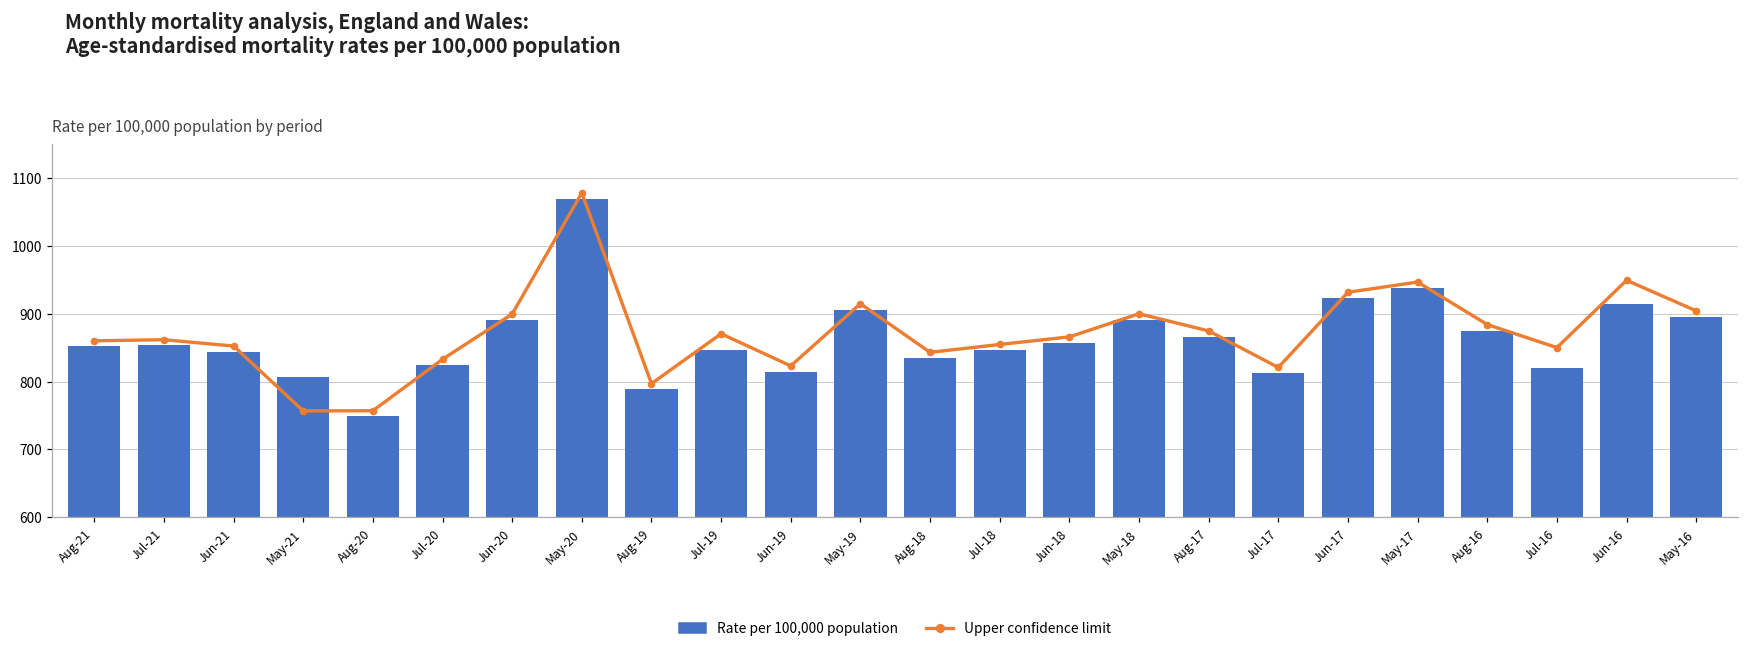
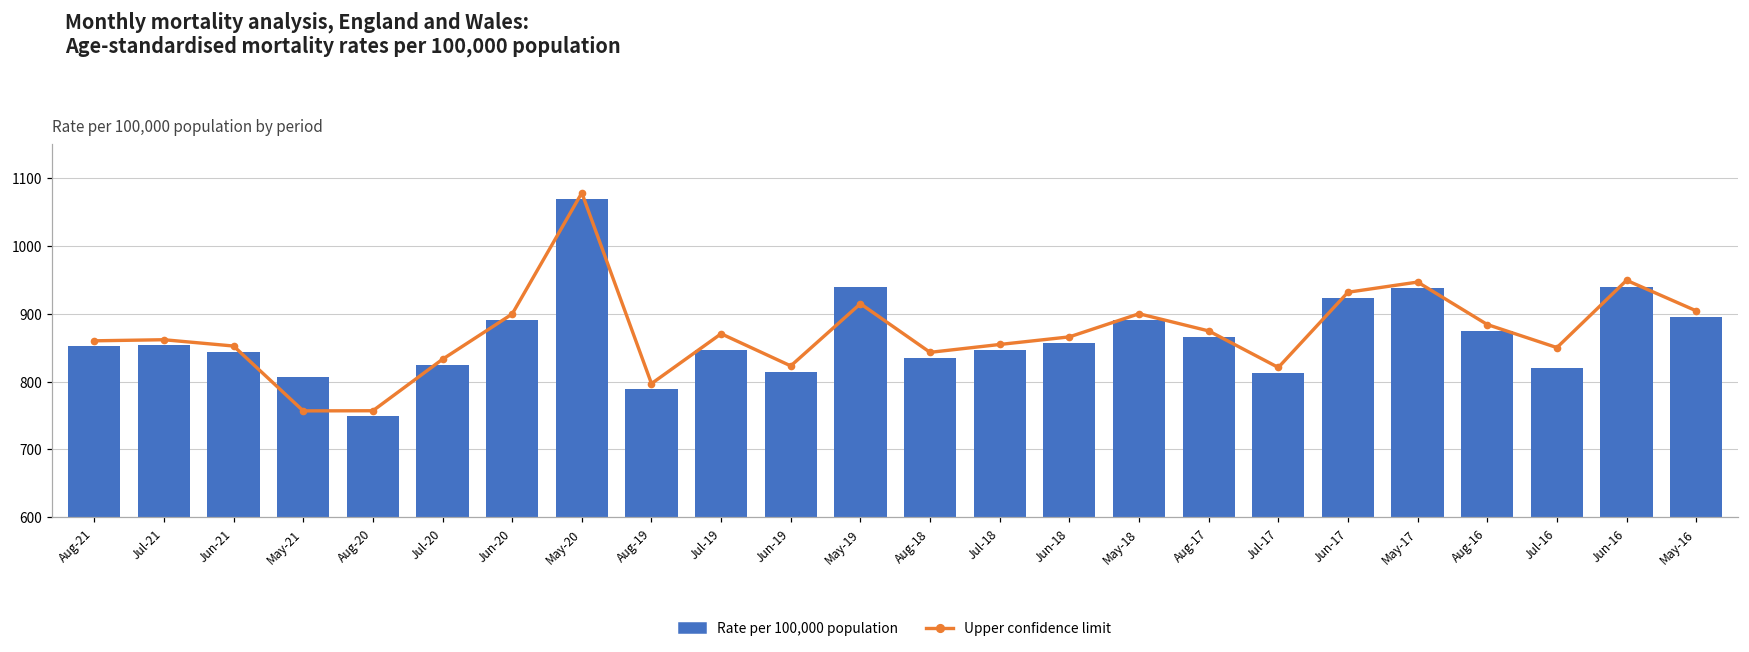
Rate per 100,000 population, May-19: 910 -> 940
Rate per 100,000 population, Jun-16: 910 -> 940
